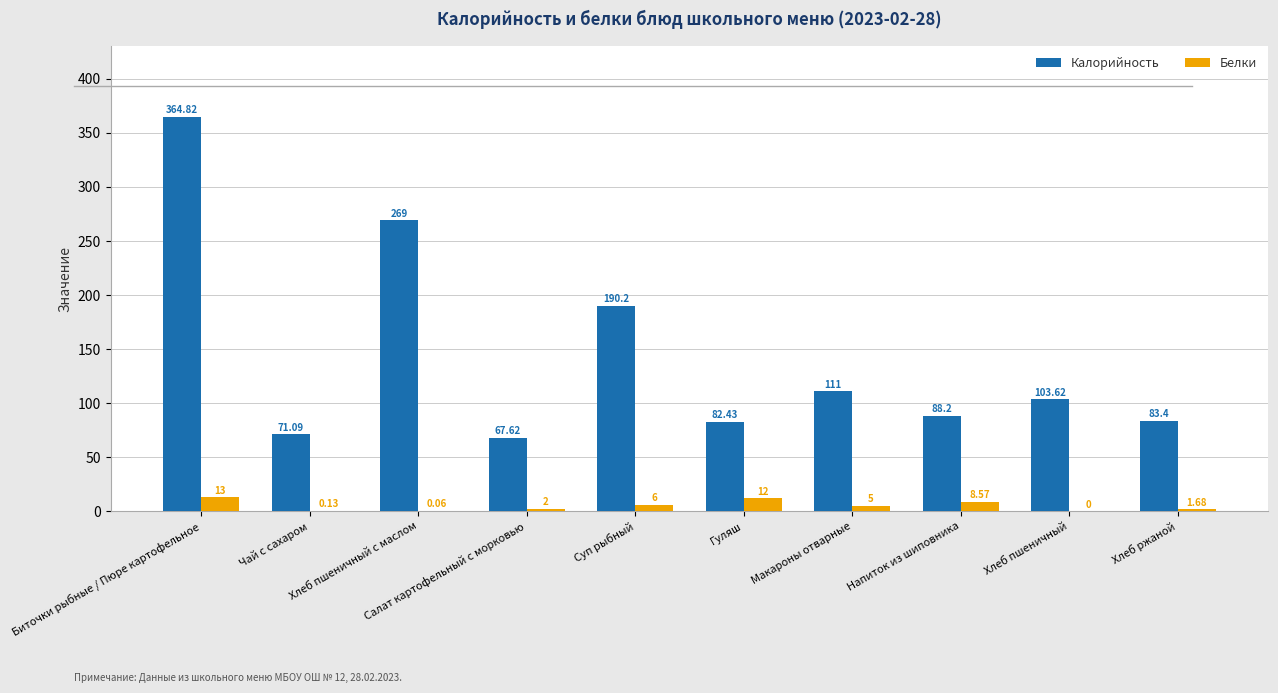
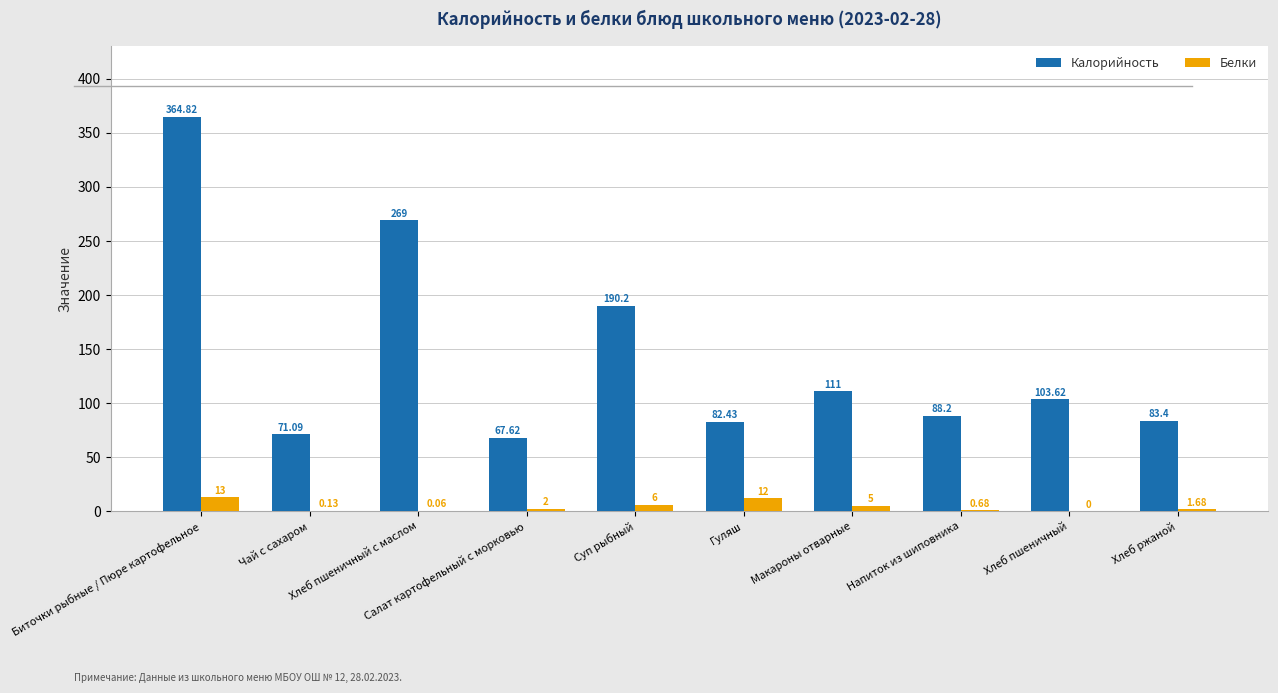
Белки, Напиток из шиповника: 8.57 -> 0.68
